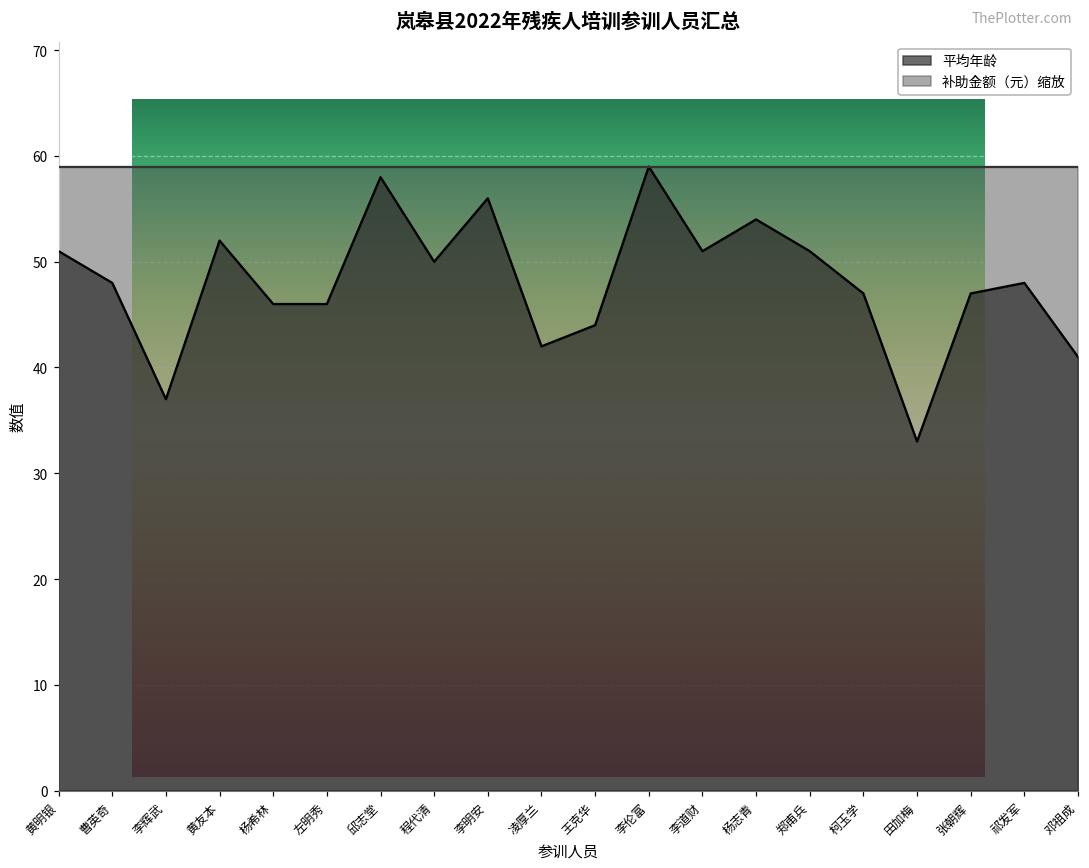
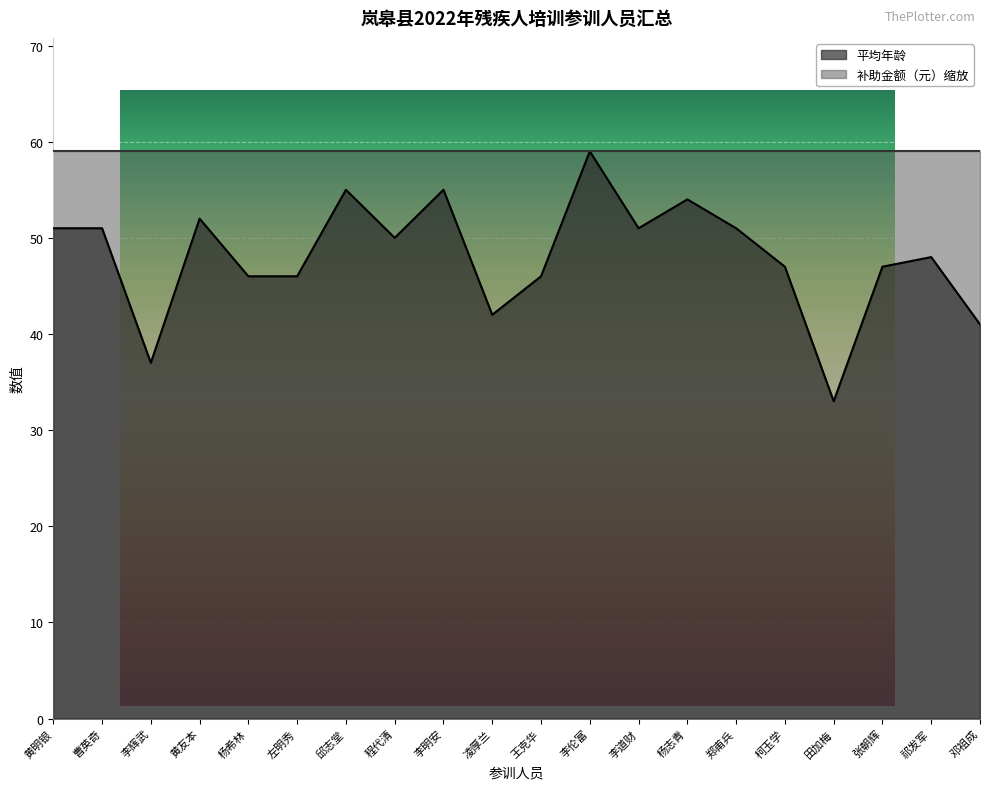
岚皋县2022年残疾人培训参训人员汇总, 平均年龄, 曹英奇: 48 -> 51
岚皋县2022年残疾人培训参训人员汇总, 平均年龄, 邱志堂: 58 -> 55
岚皋县2022年残疾人培训参训人员汇总, 平均年龄, 李明安: 56 -> 55
岚皋县2022年残疾人培训参训人员汇总, 平均年龄, 王克华: 44 -> 46
